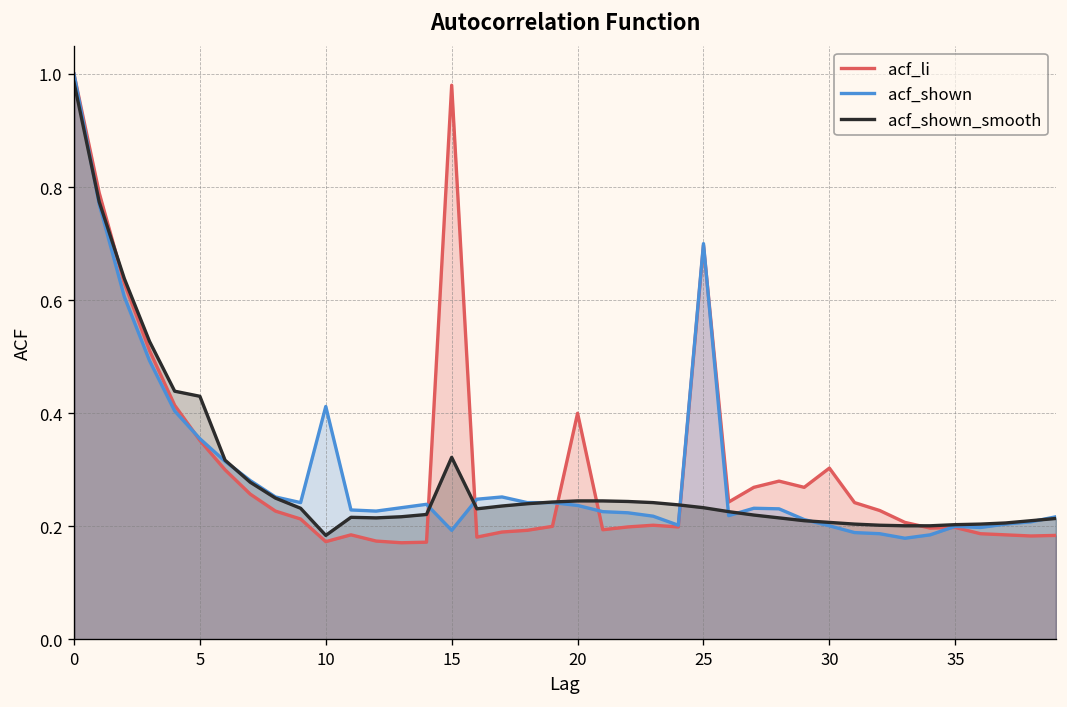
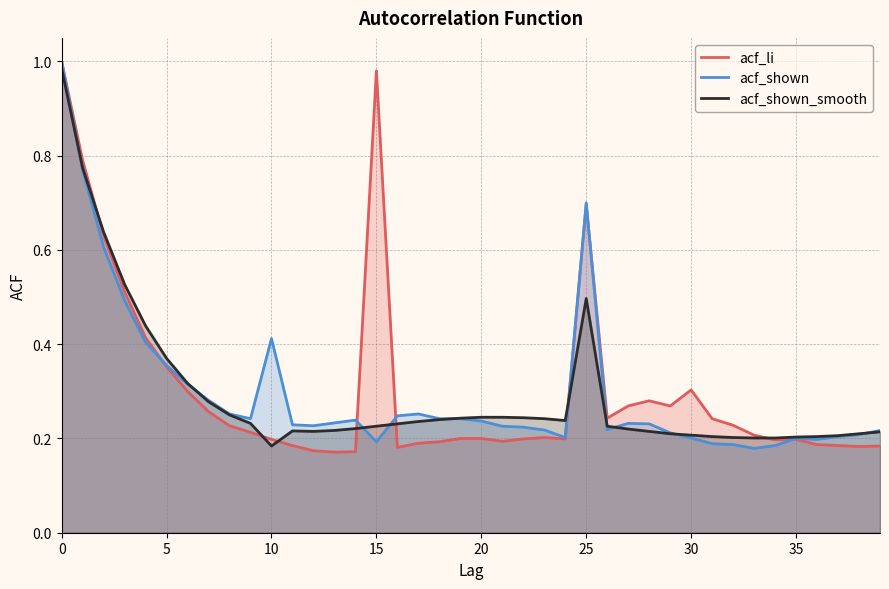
acf_shown_smooth, 5: 0.43 -> 0.37
acf_li, 10: 0.17 -> 0.20
acf_shown_smooth, 15: 0.32 -> 0.23
acf_li, 20: 0.4 -> 0.2
acf_shown_smooth, 25: 0.23 -> 0.50
